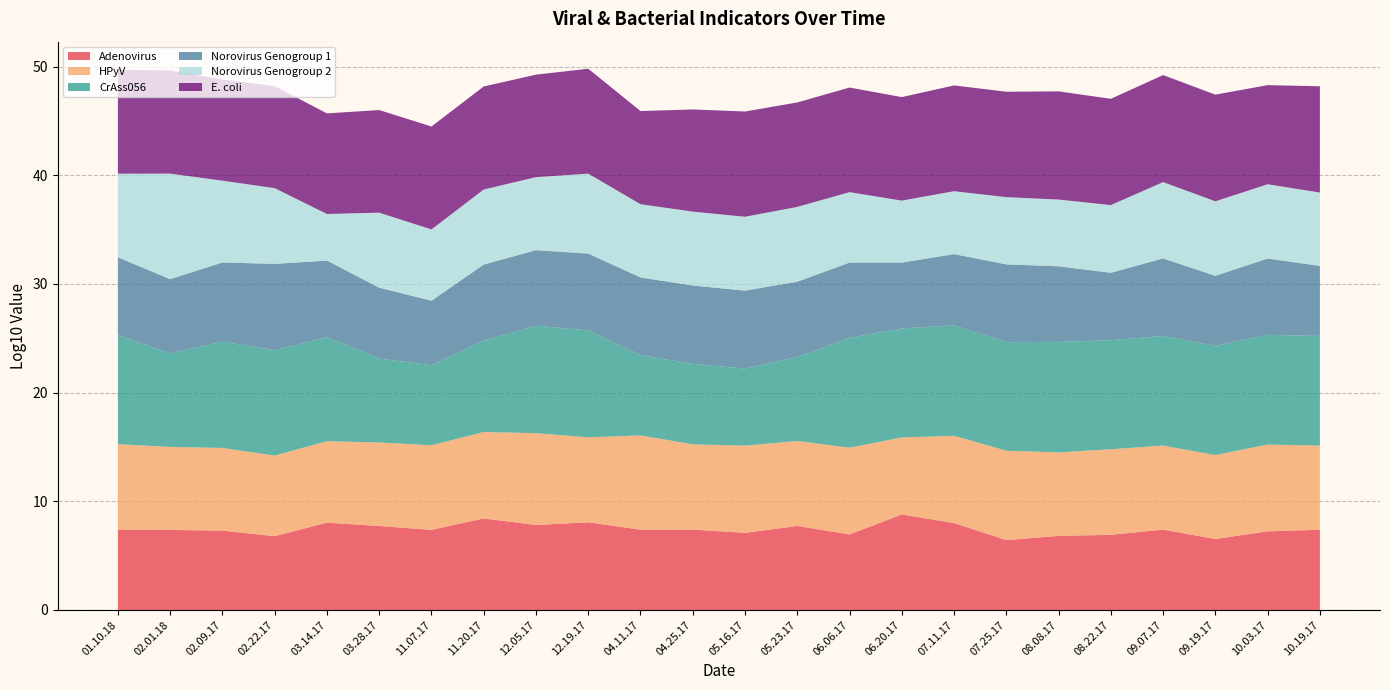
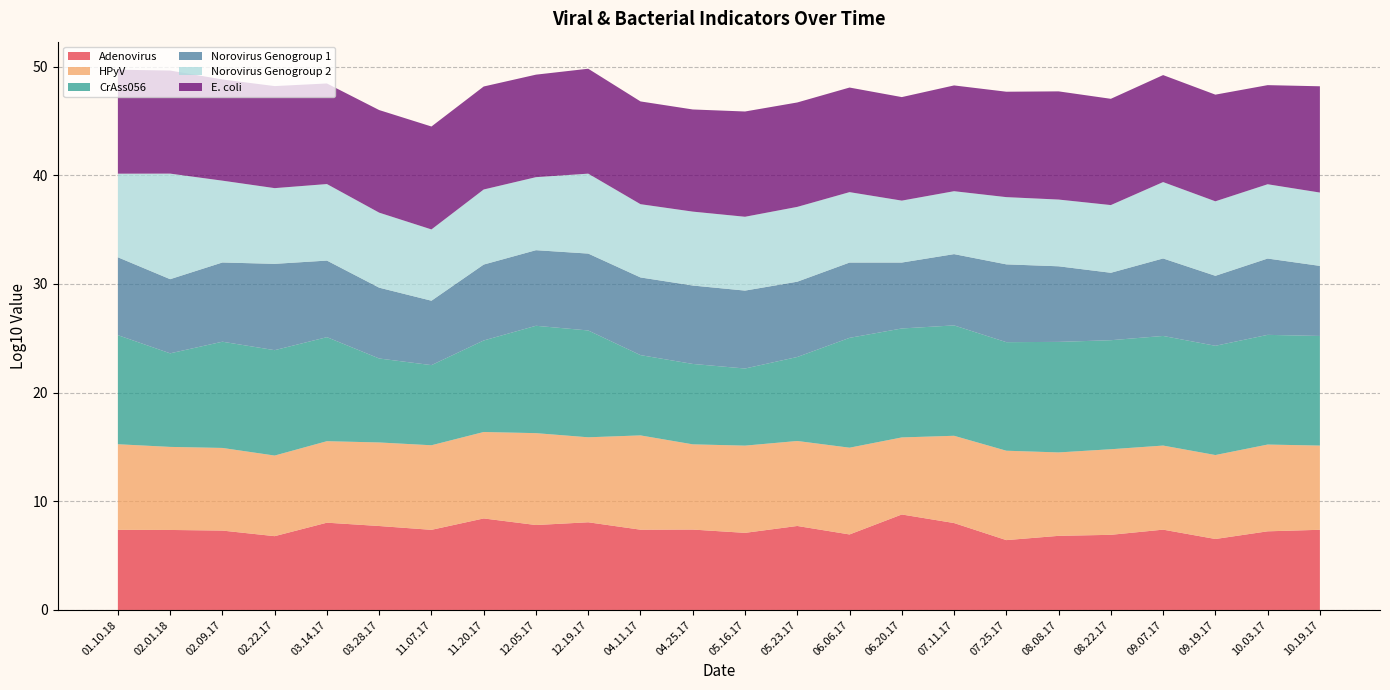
Norovirus Genogroup 2, 03.14.17: 4.3 -> 7.0
E. coli, 04.11.17: 8.6 -> 9.5
